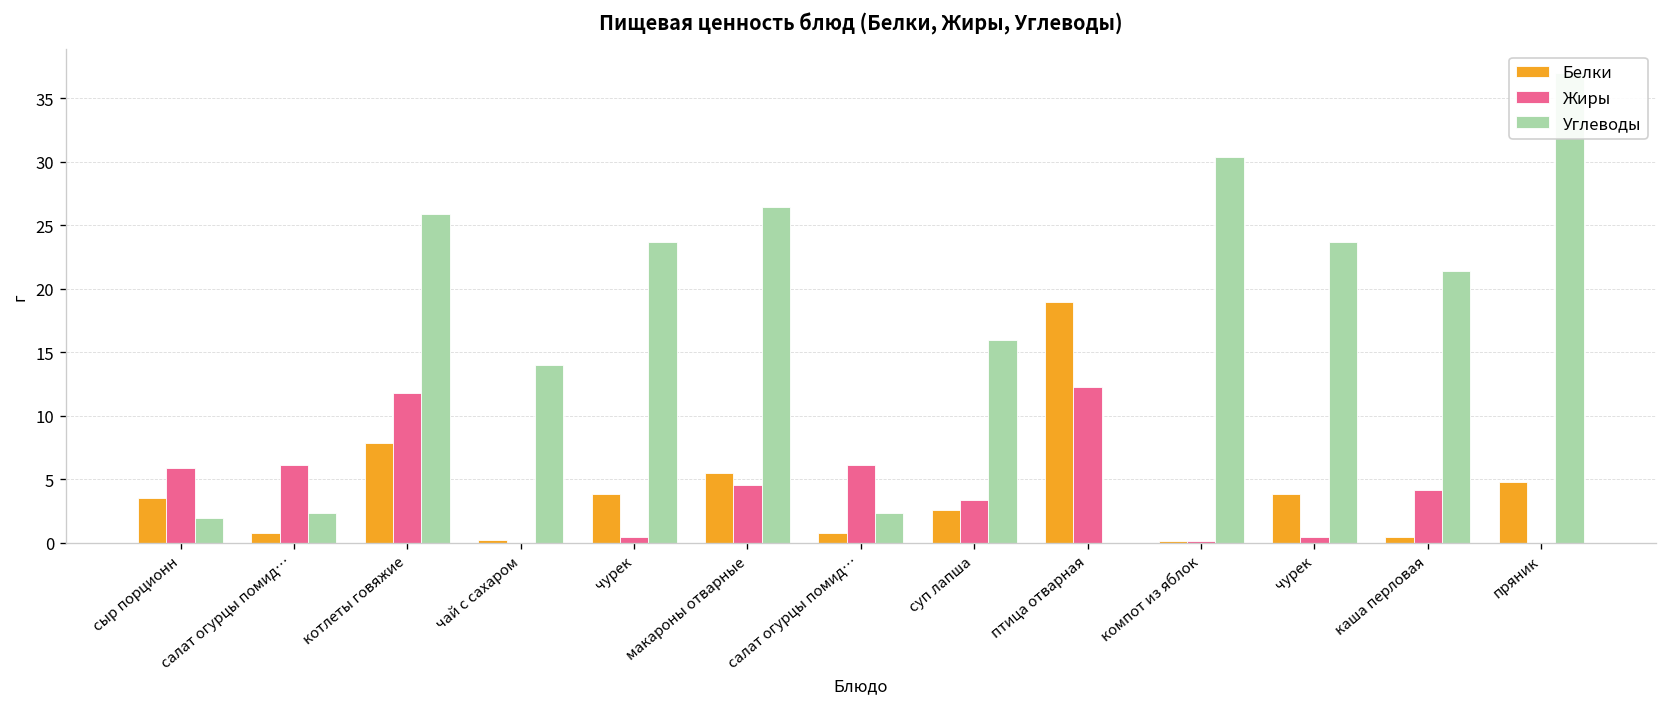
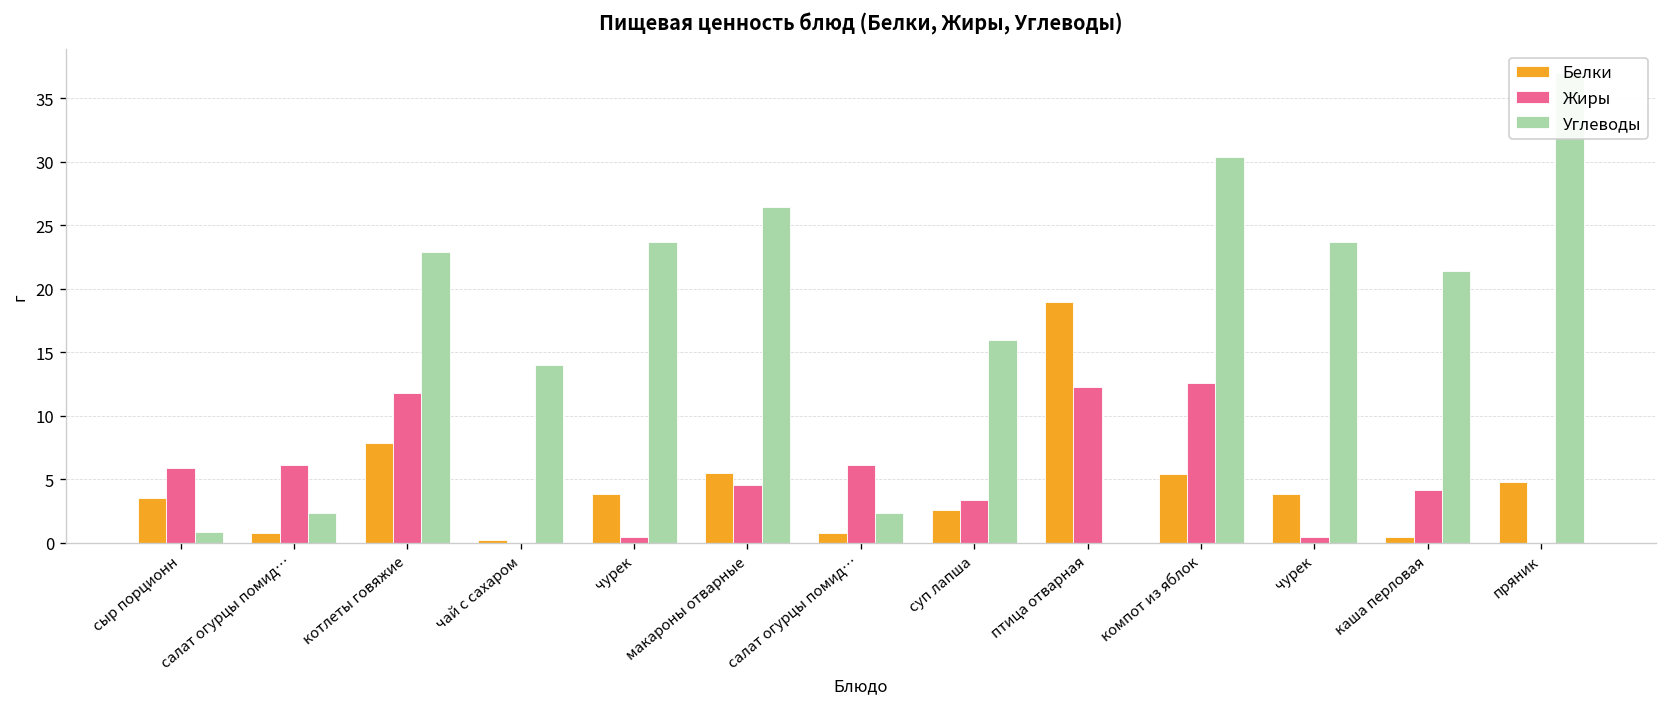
Углеводы, сыр порционн: 2.0 -> 0.9
Углеводы, котлеты говяжие: 25.9 -> 22.9
Белки, компот из яблок: 0.2 -> 5.4
Жиры, компот из яблок: 0.2 -> 12.6
